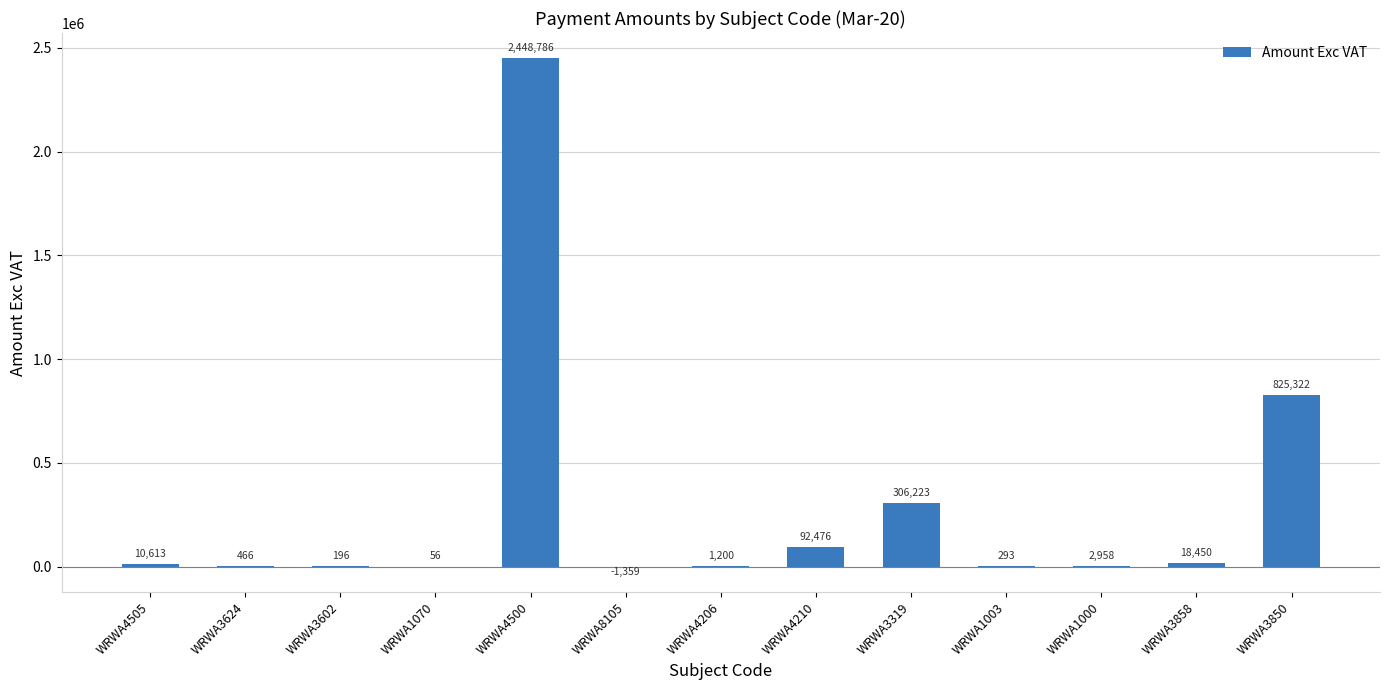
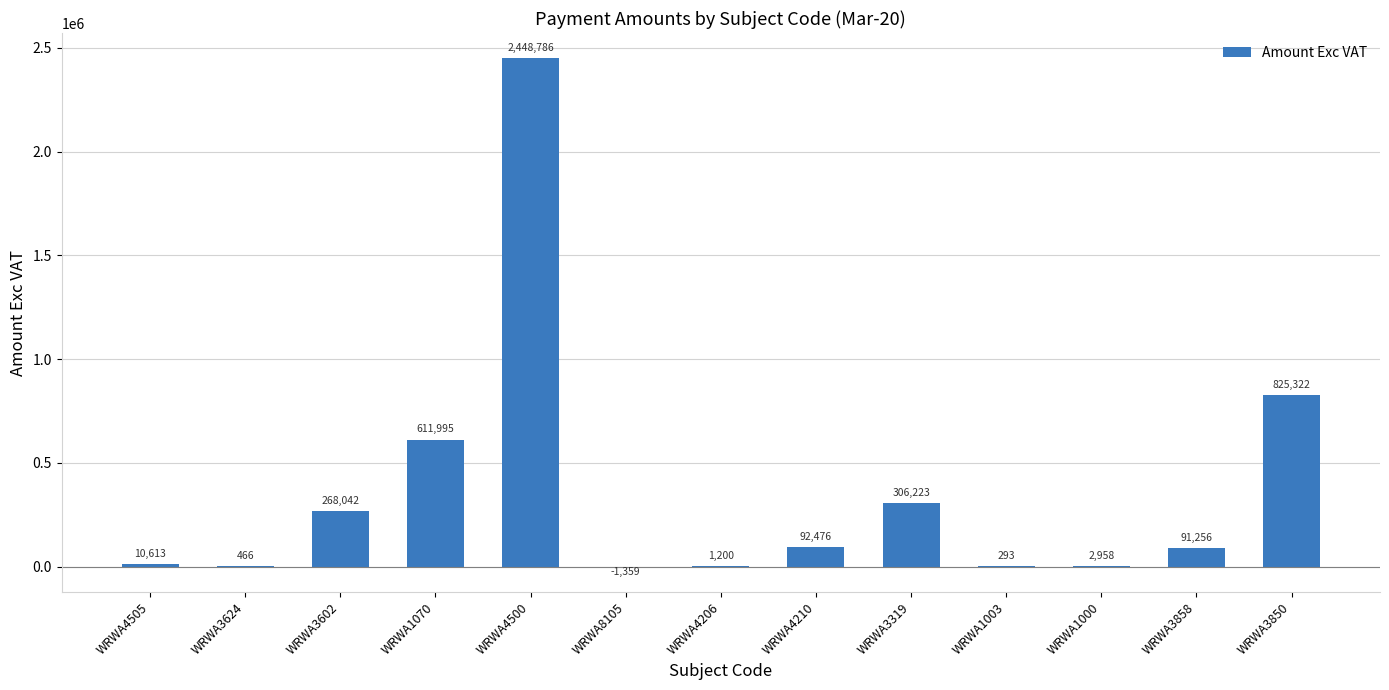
WRWA3602: 196 -> 268,042
WRWA1070: 56 -> 611,995
WRWA3858: 18,450 -> 91,256
